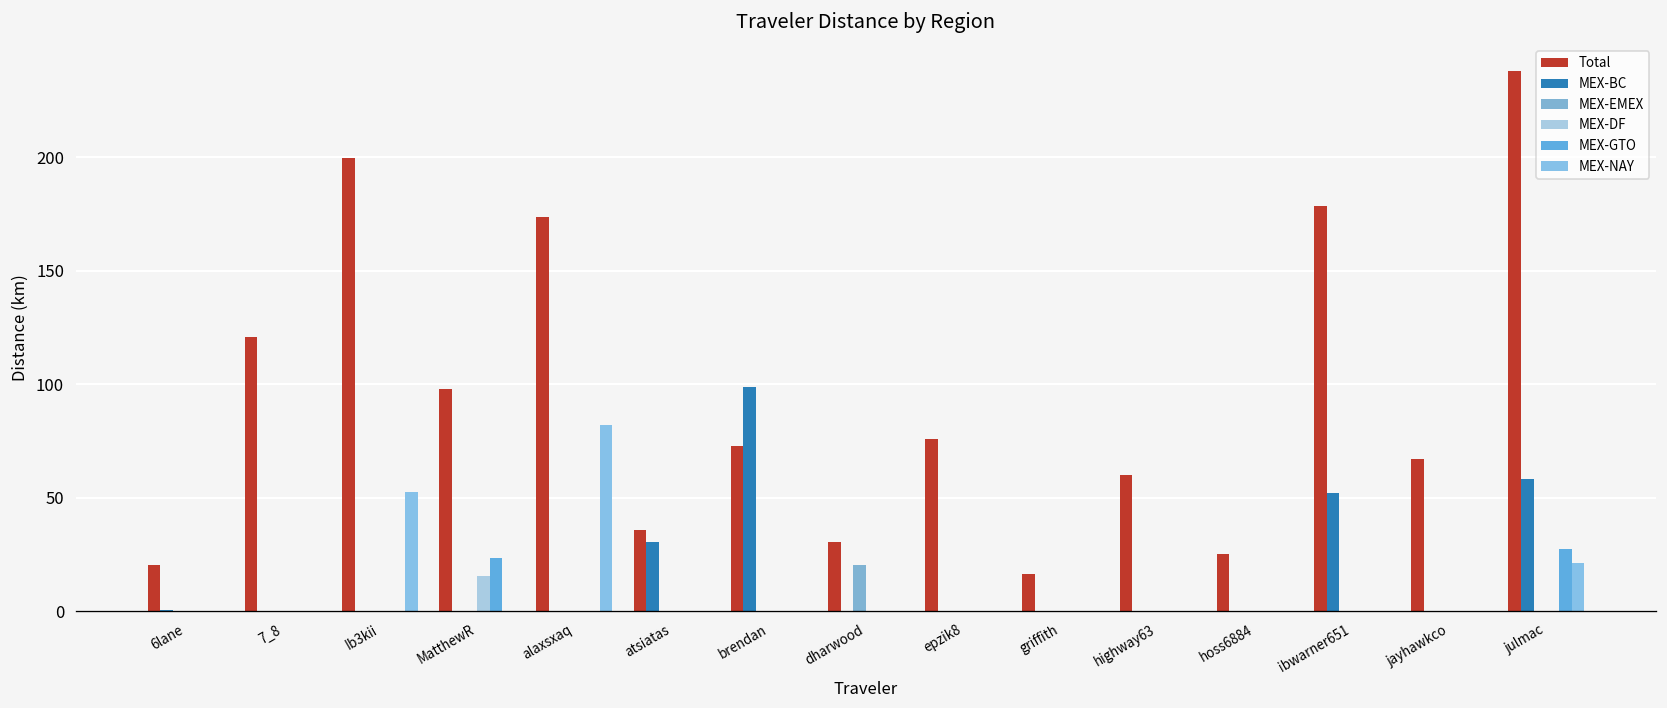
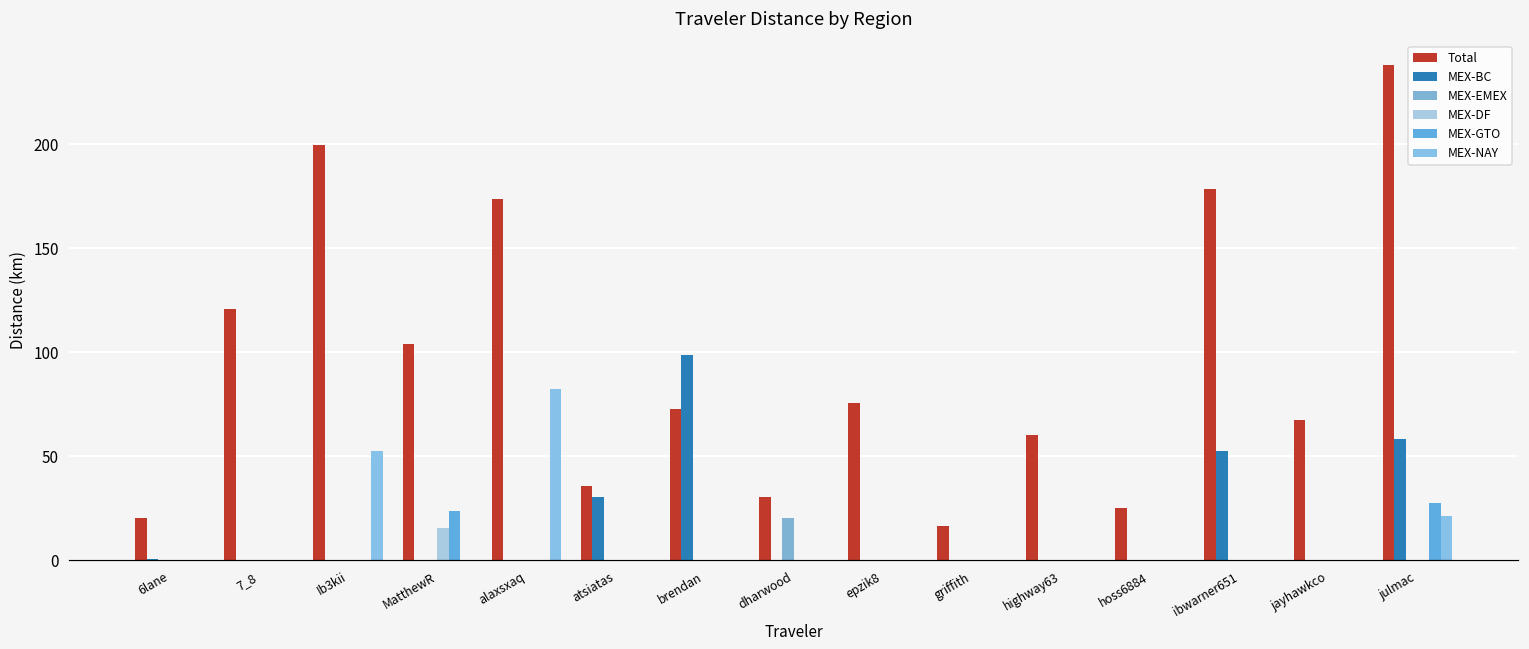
Total, MatthewR: 98 -> 104
